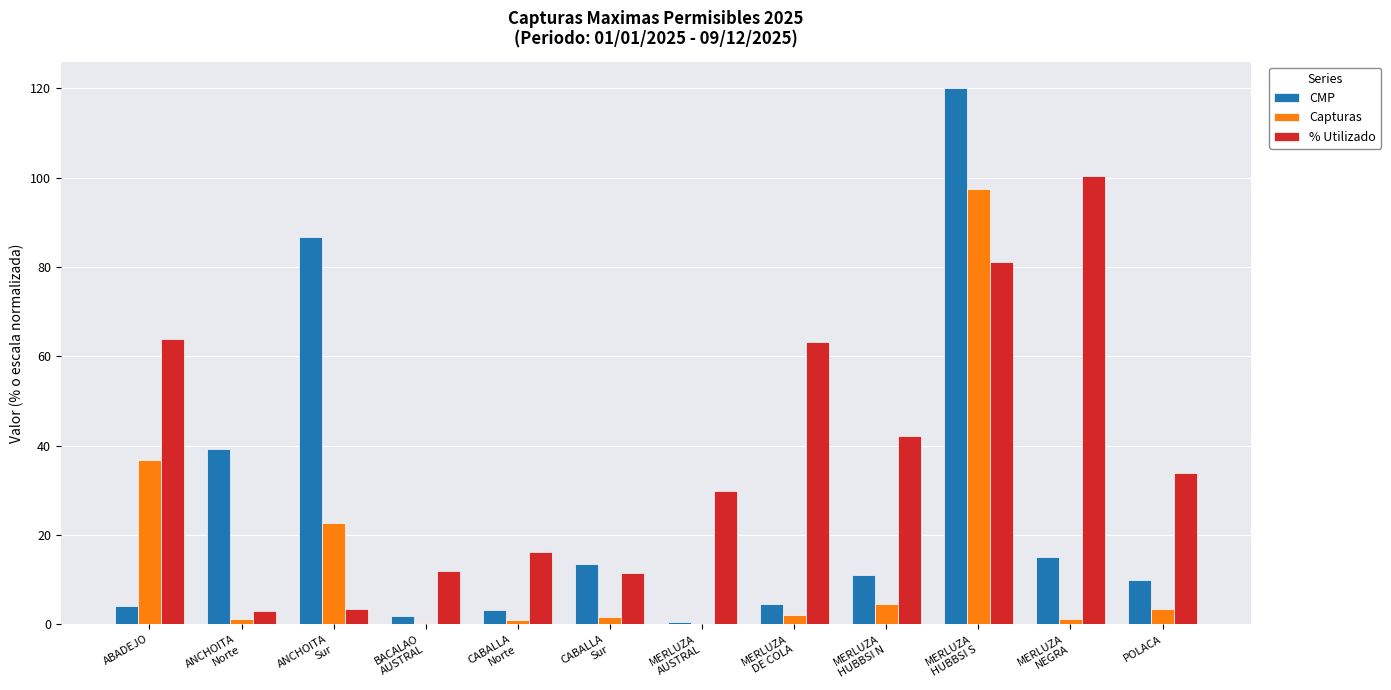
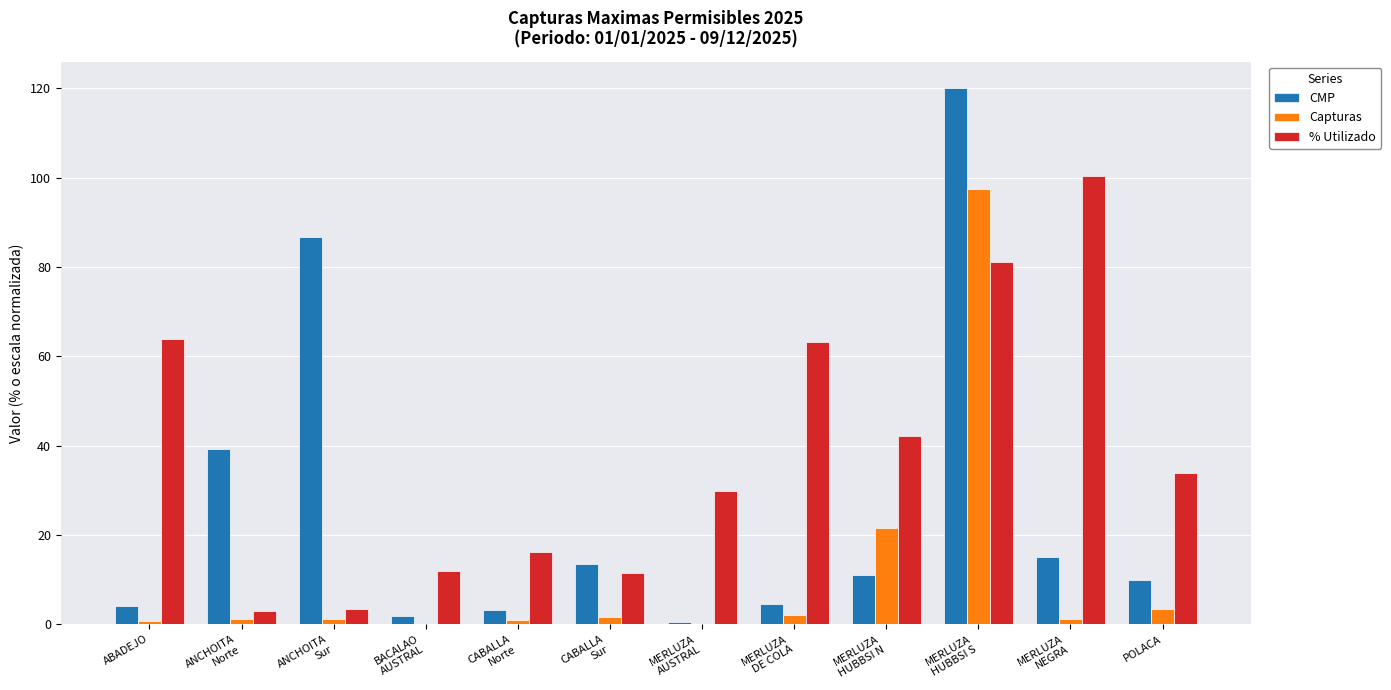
Capturas, ABADEJO: 37 -> 1
Capturas, ANCHOITA Sur: 23 -> 1
Capturas, MERLUZA HUBBSI N: 5 -> 22
